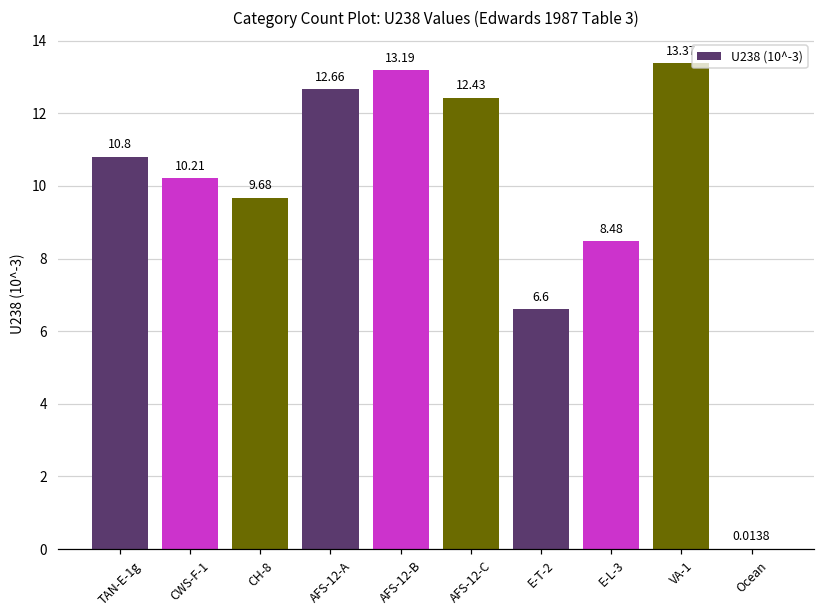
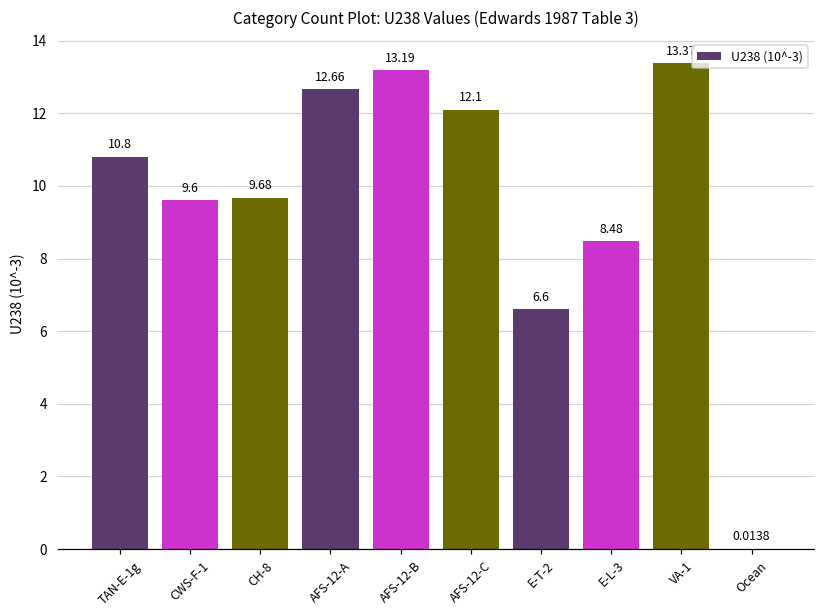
CWS-F-1: 10.21 -> 9.6
AFS-12-C: 12.43 -> 12.1
